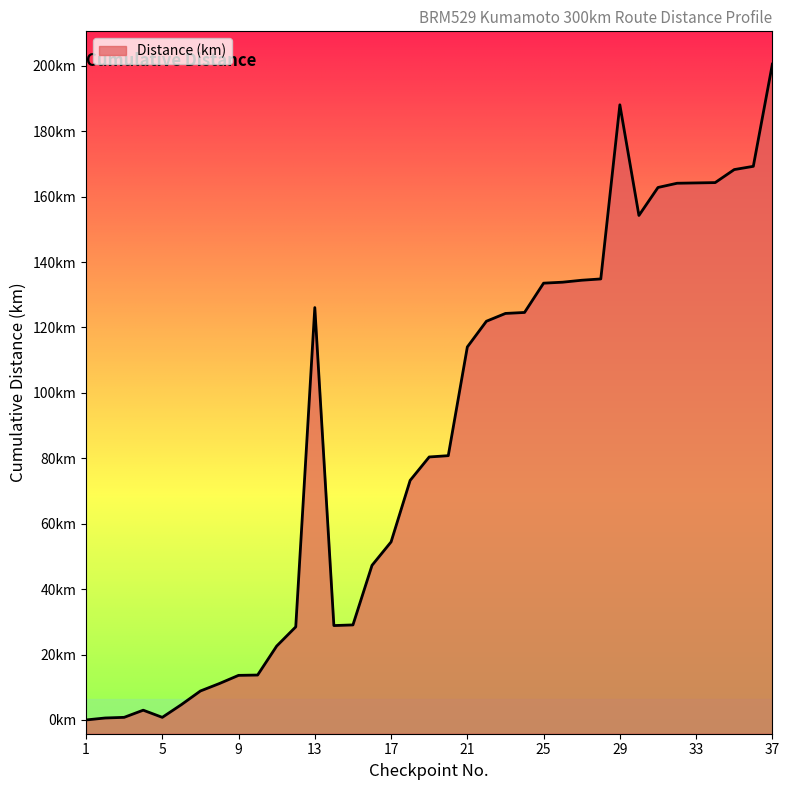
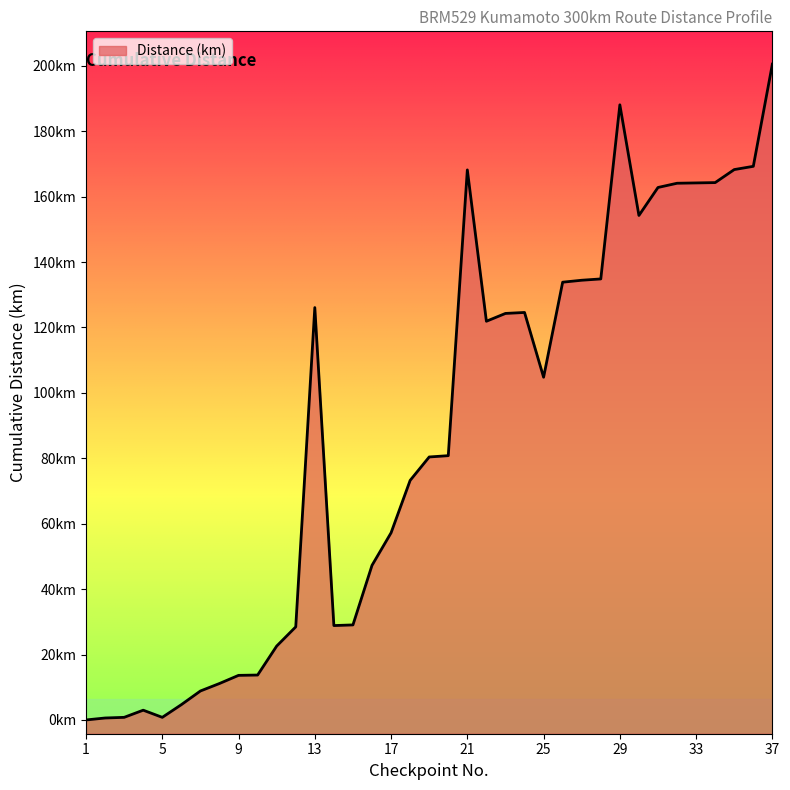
17: 55km -> 58km
21: 115km -> 169km
25: 134km -> 105km
